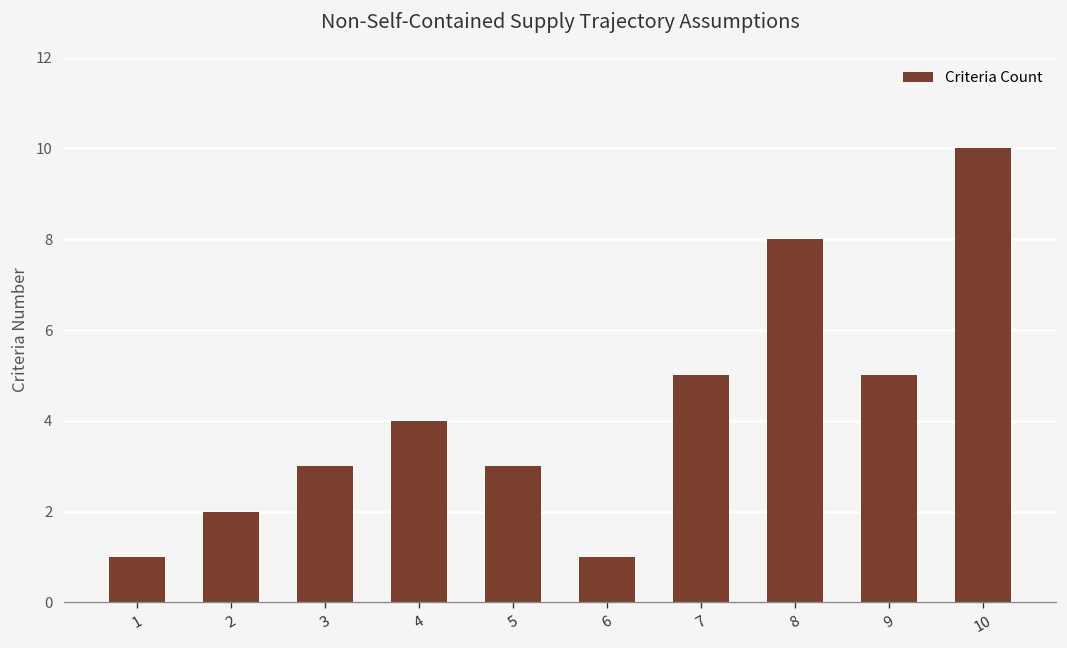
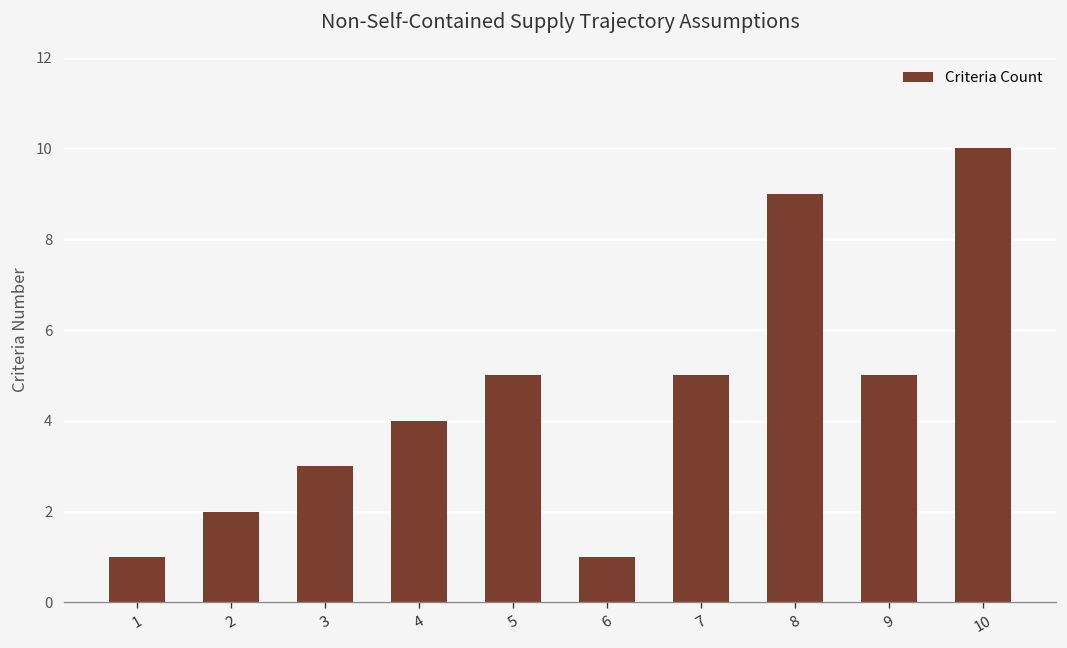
5: 3 -> 5
8: 8 -> 9
